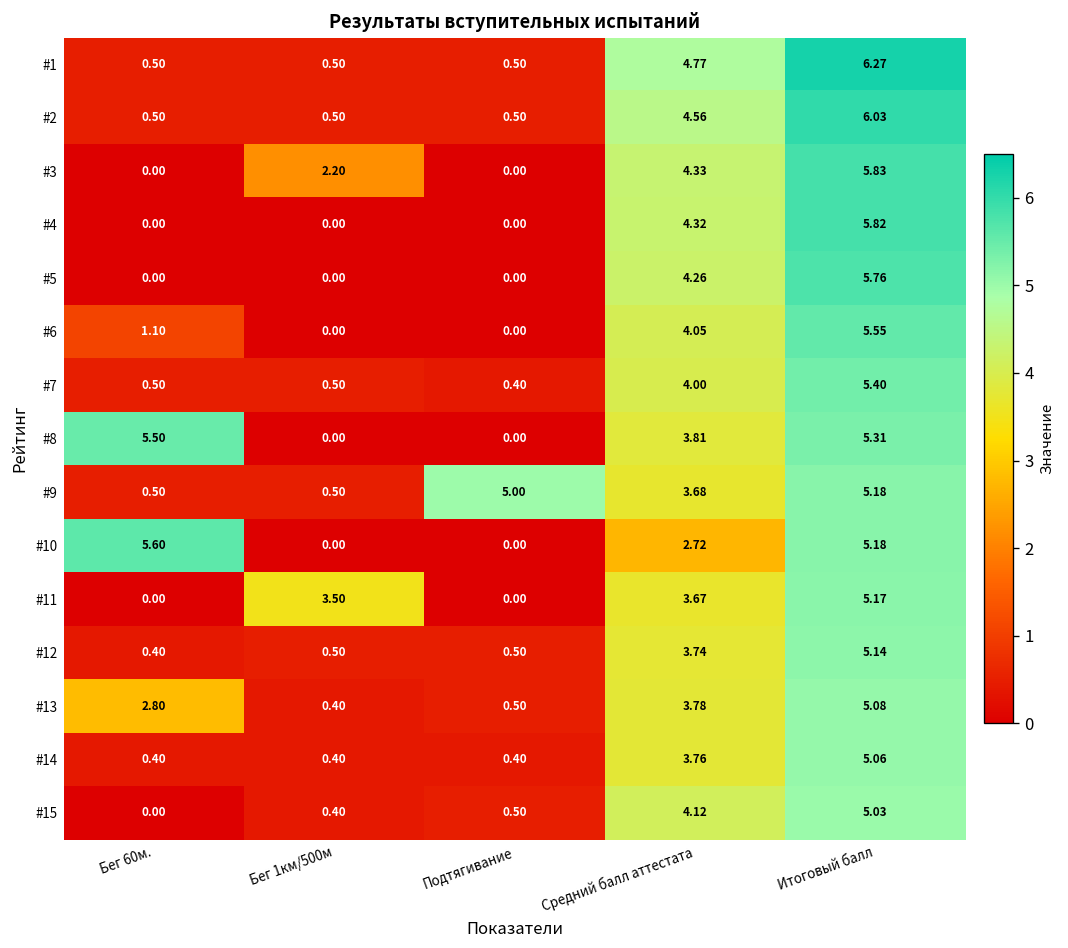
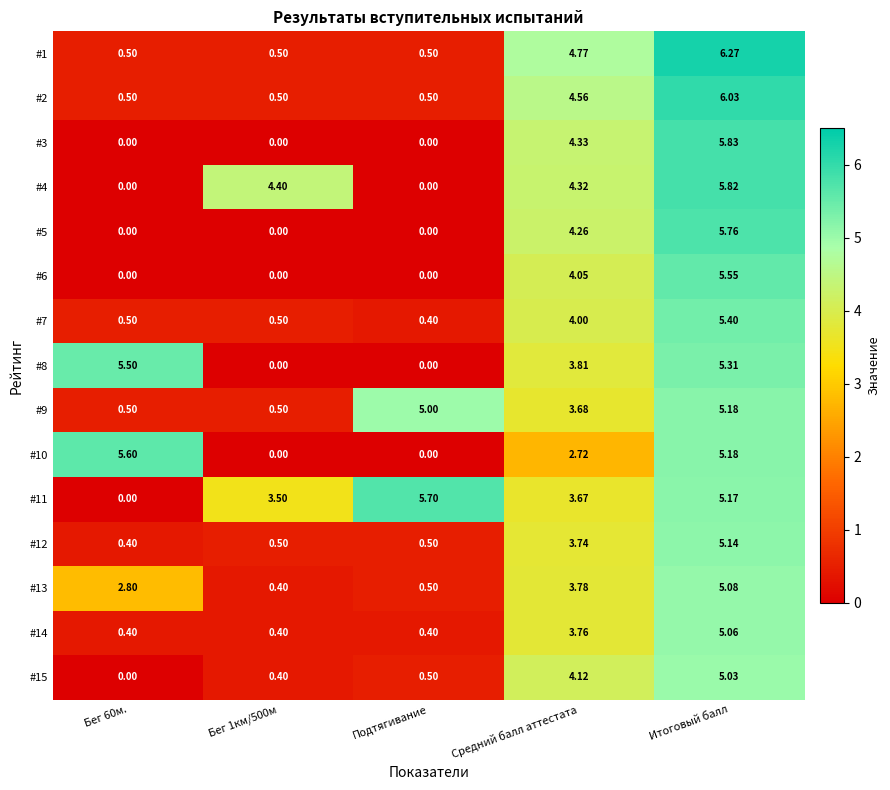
#3, Бег 1км/500м: 2.20 -> 0.00
#4, Бег 1км/500м: 0.00 -> 4.40
#6, Бег 60м.: 1.10 -> 0.00
#11, Подтягивание: 0.00 -> 5.70
